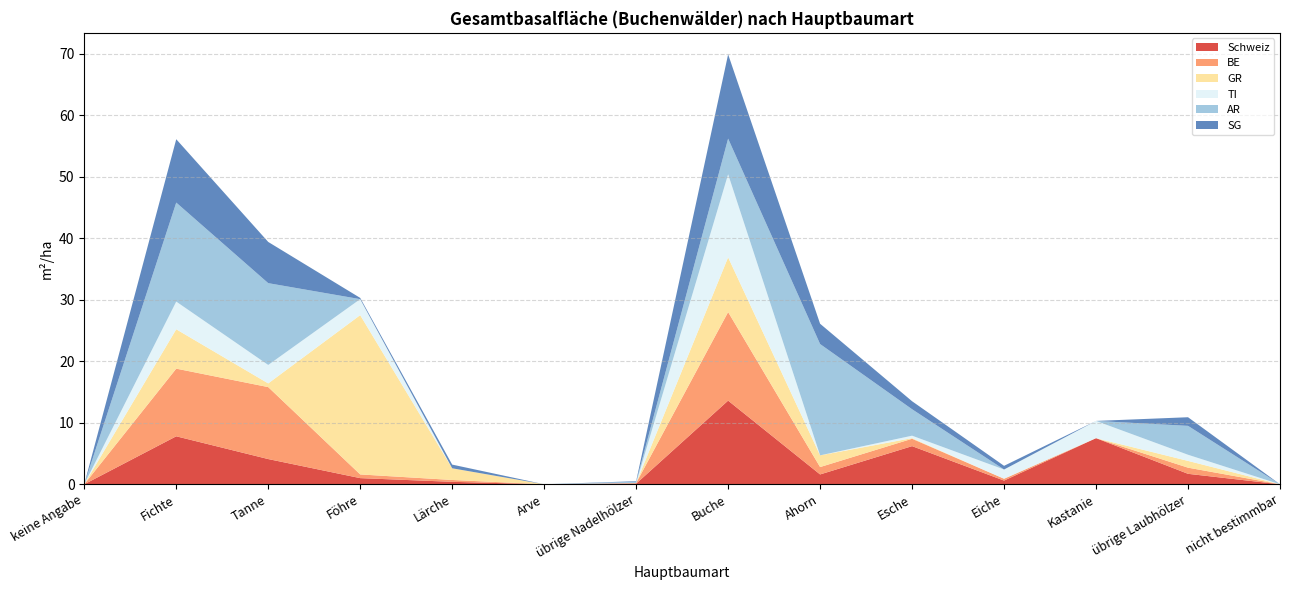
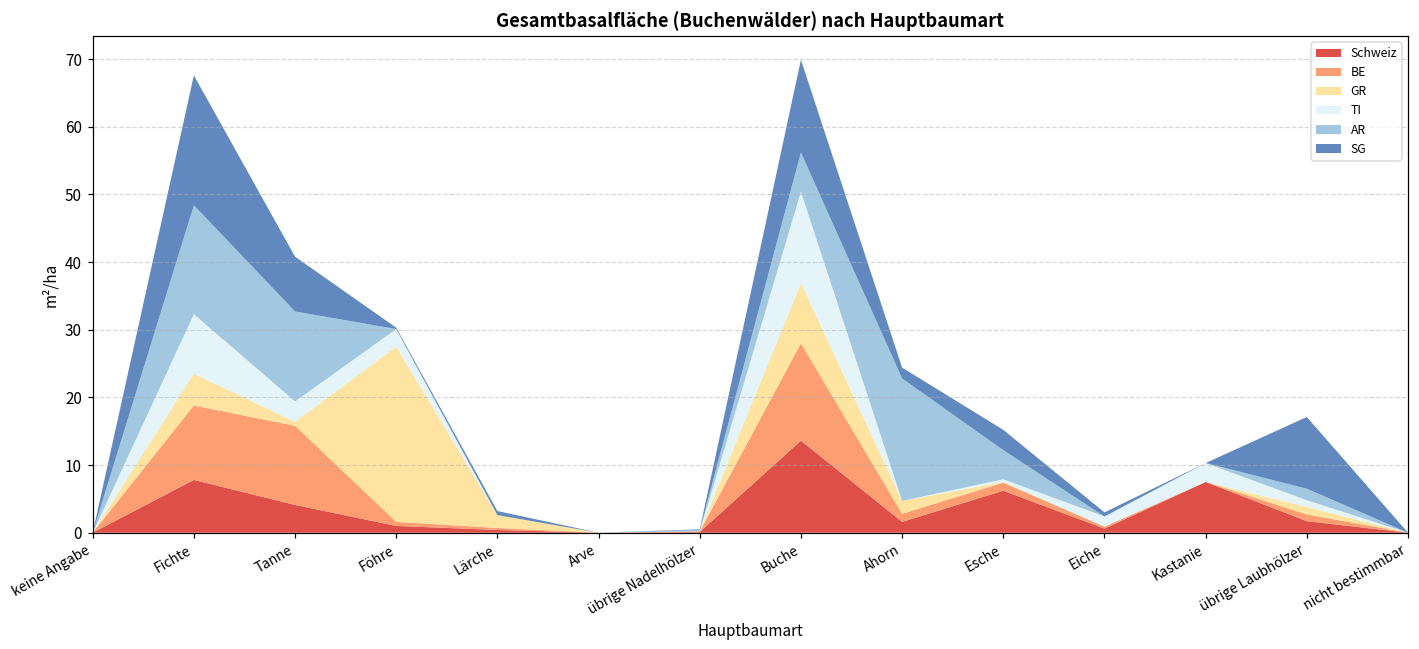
GR, Fichte: 6 -> 5
TI, Fichte: 5 -> 9
SG, Fichte: 10 -> 19
SG, Tanne: 7 -> 8
SG, Ahorn: 3 -> 2
SG, Esche: 1 -> 3
AR, übrige Laubhölzer: 5 -> 2
SG, übrige Laubhölzer: 1 -> 11
